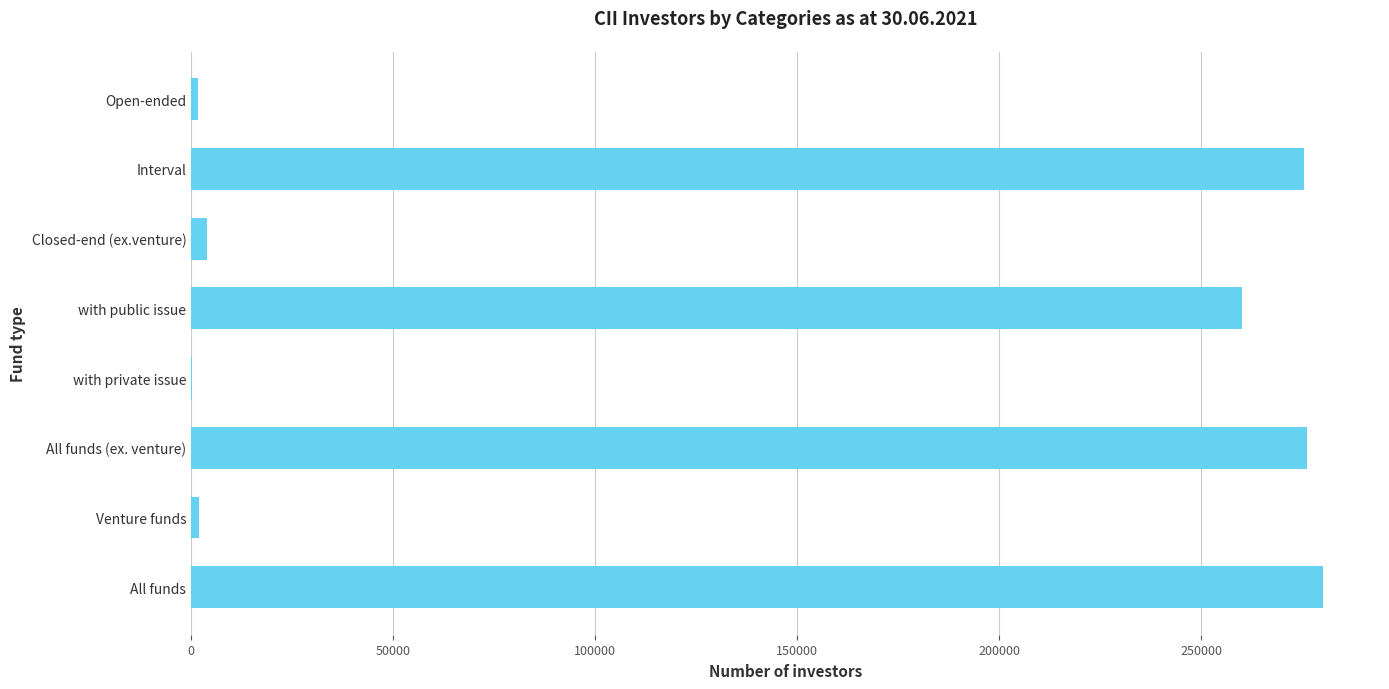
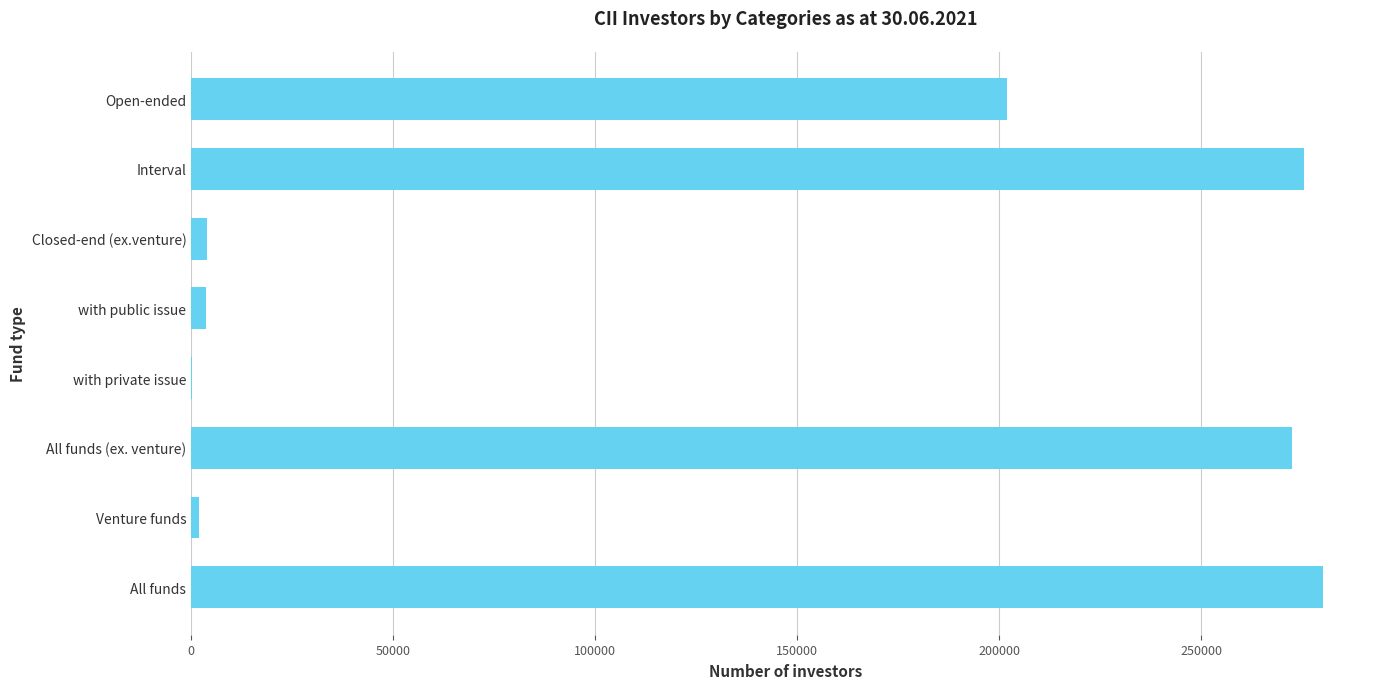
Open-ended: 2000 -> 202000
with public issue: 260000 -> 4000
All funds (ex. venture): 276000 -> 272000
